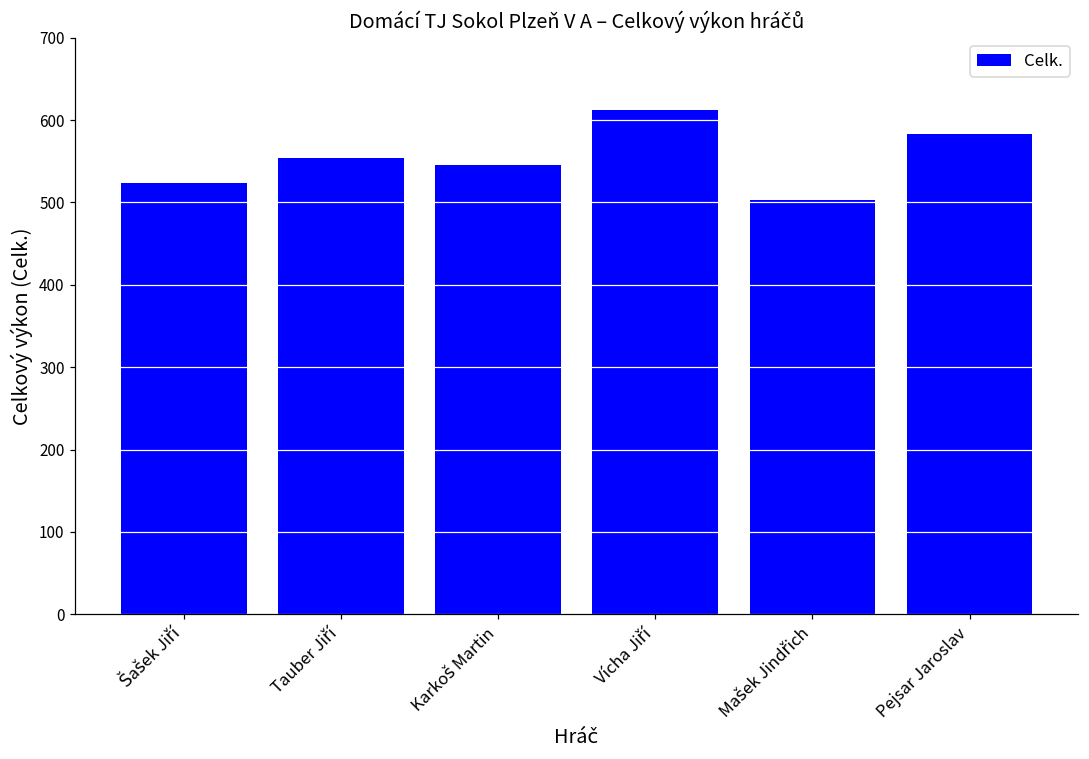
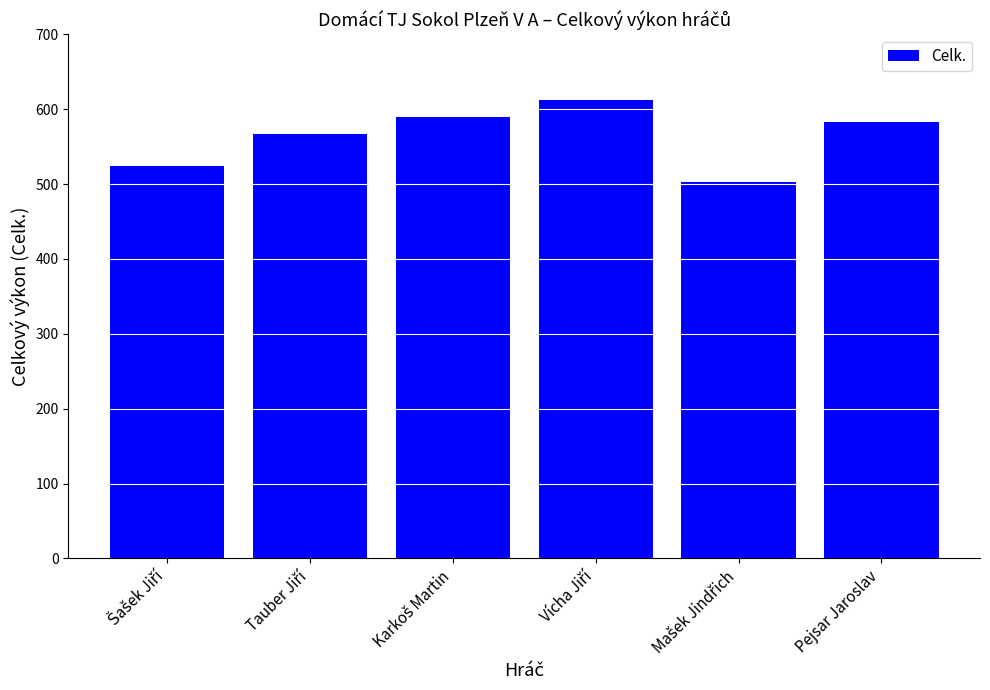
Tauber Jiří: 550 -> 570
Karkoš Martin: 550 -> 590
